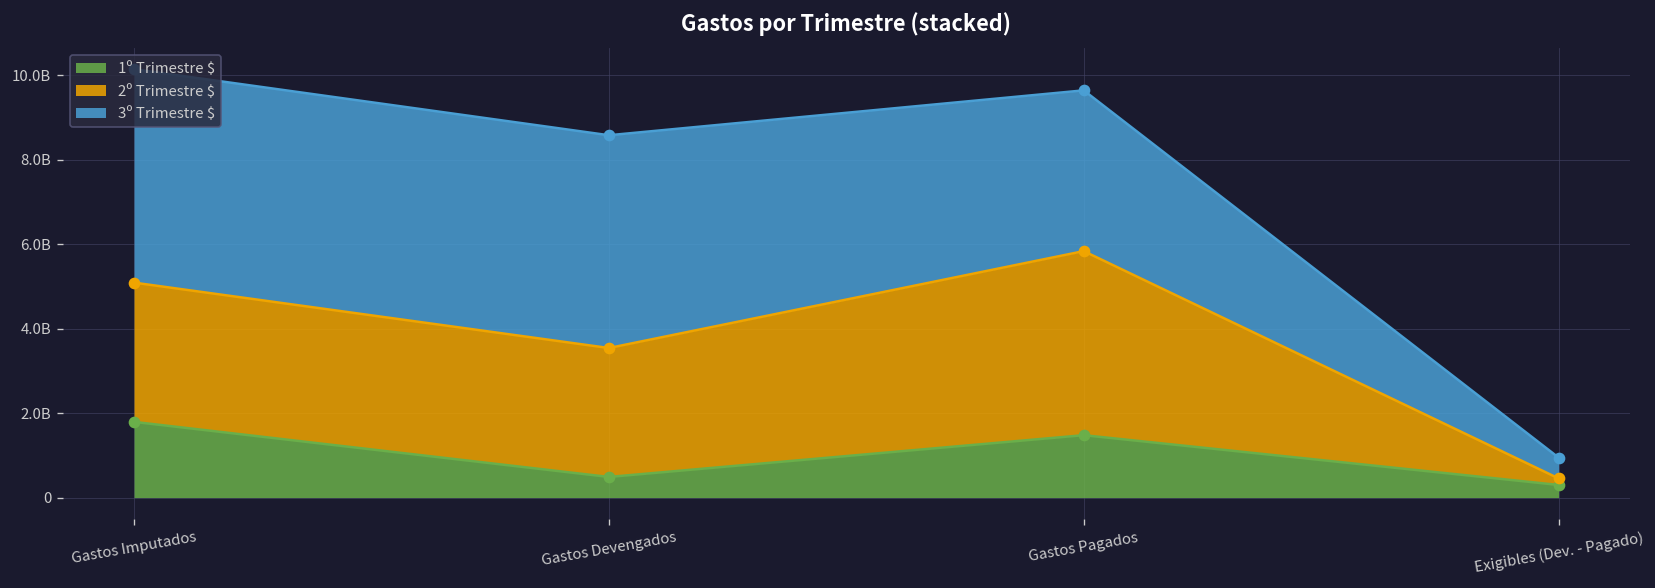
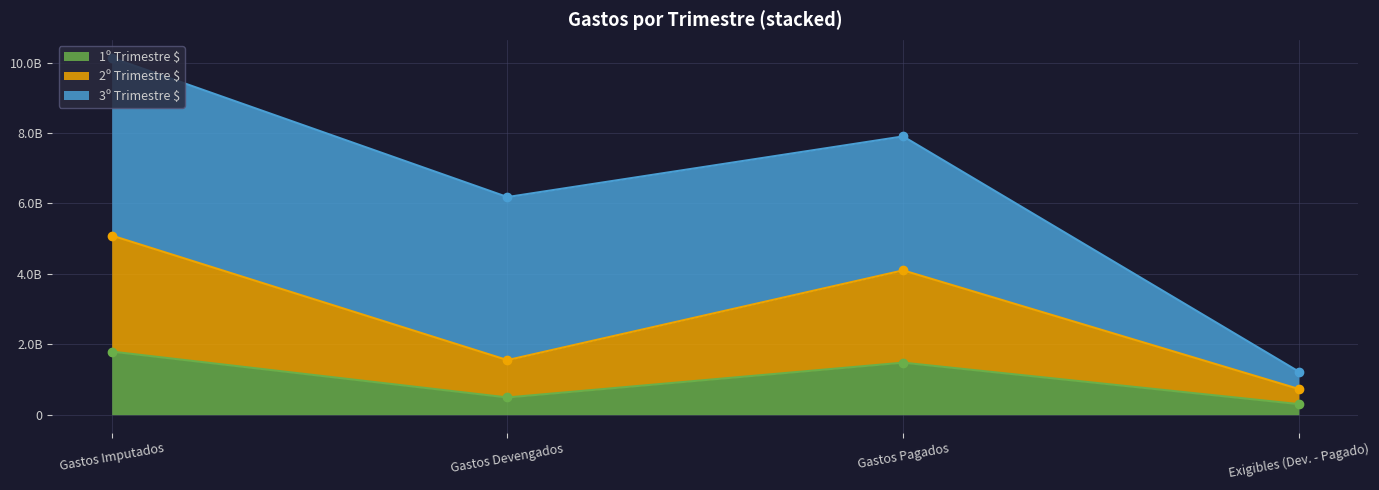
2º Trimestre $, Gastos Devengados: 3100000000 -> 1100000000
3º Trimestre $, Gastos Devengados: 5000000000 -> 4600000000
2º Trimestre $, Gastos Pagados: 4400000000 -> 2600000000
2º Trimestre $, Exigibles (Dev. - Pagado): 200000000 -> 400000000
